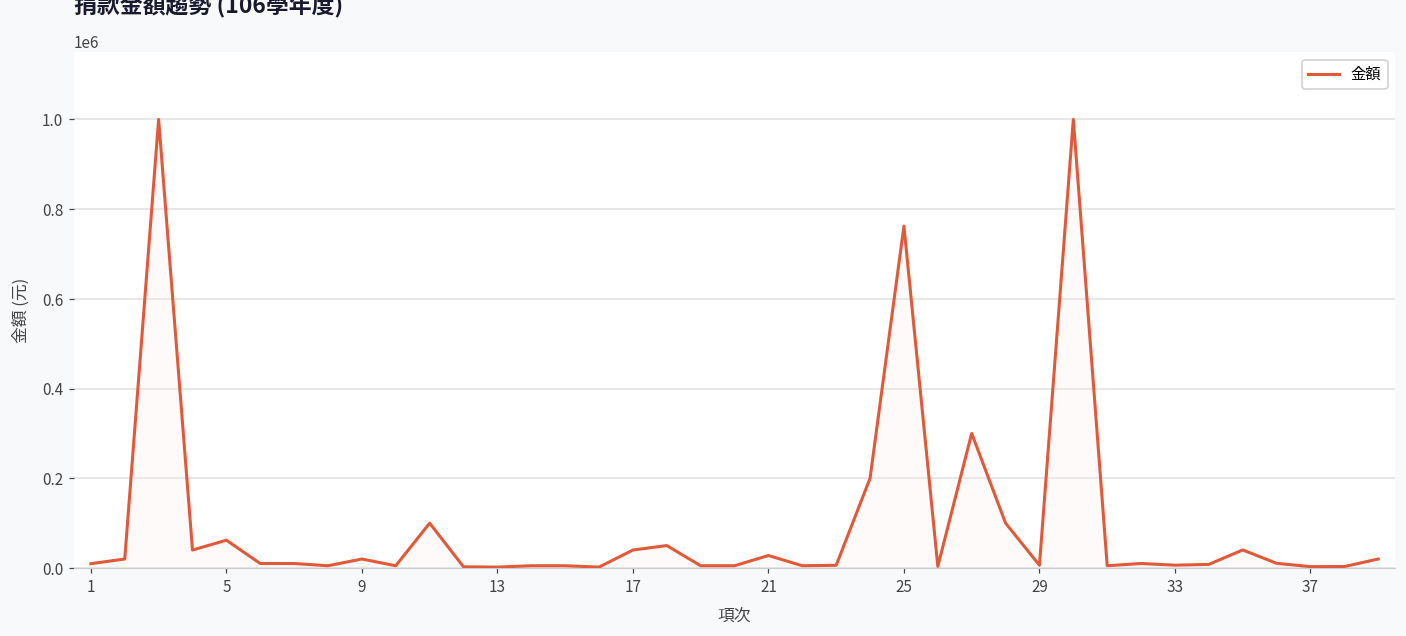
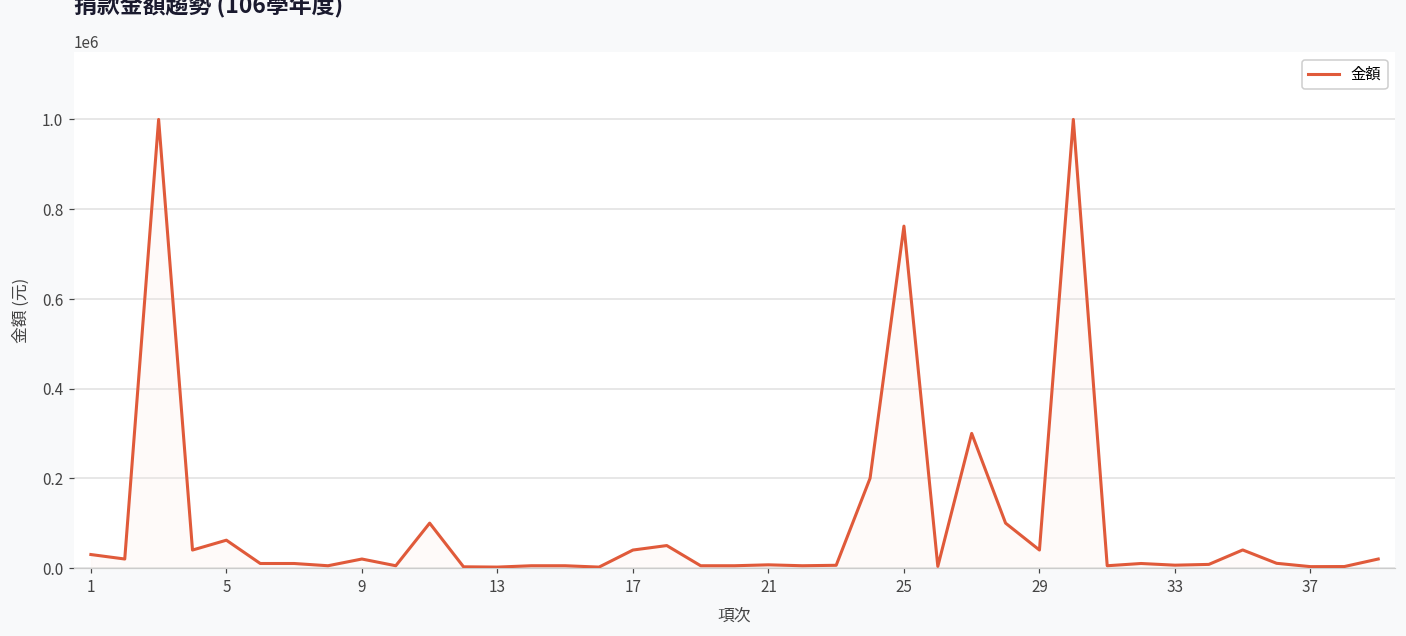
1: 10000 -> 30000
21: 30000 -> 10000
29: 10000 -> 40000
